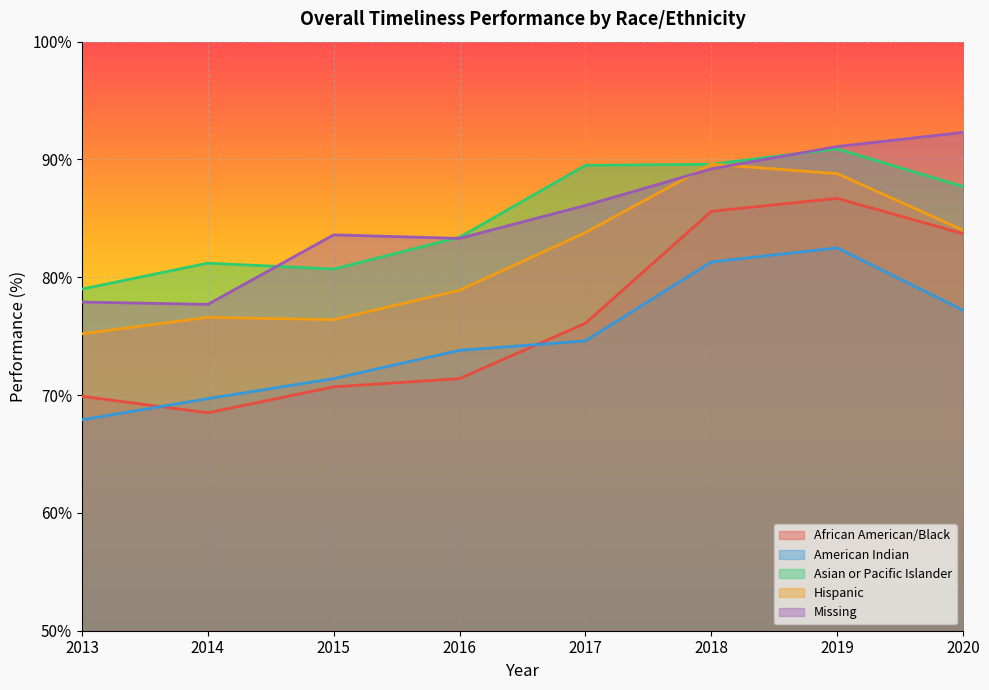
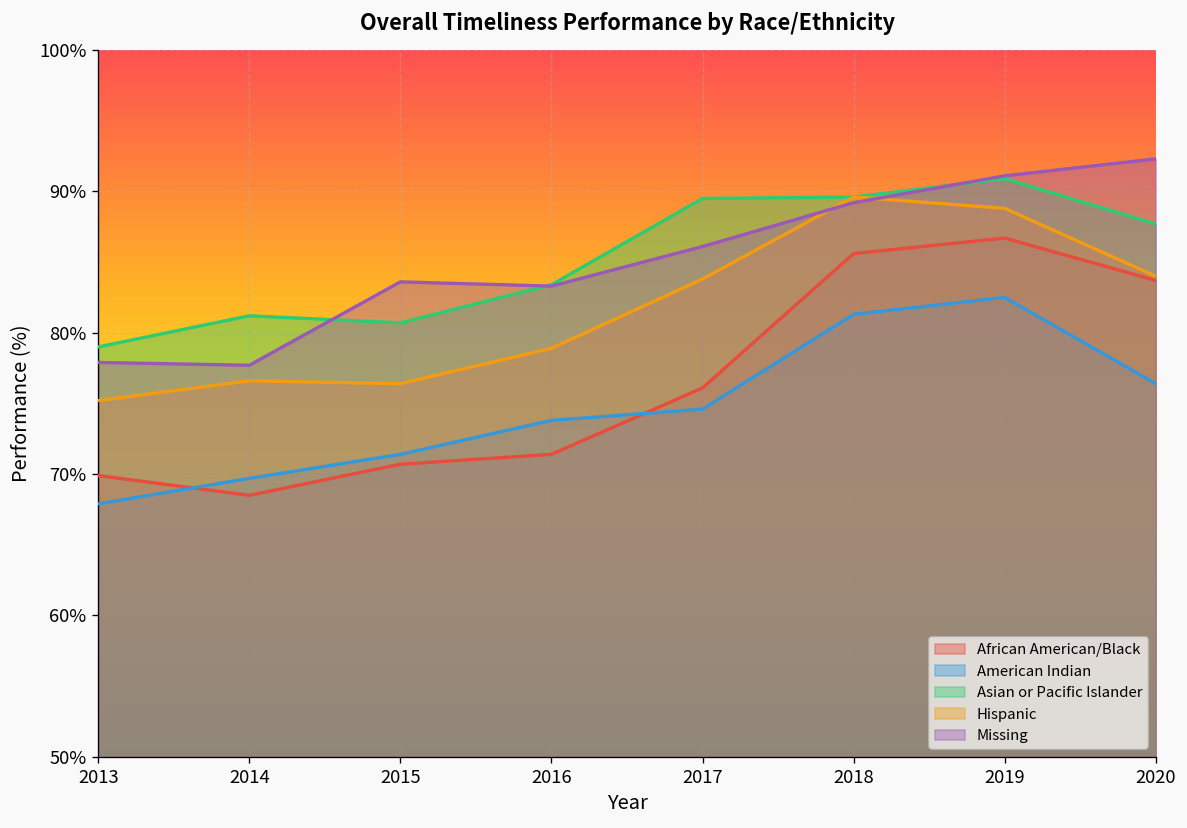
American Indian, 2020: 77.2% -> 76.4%
